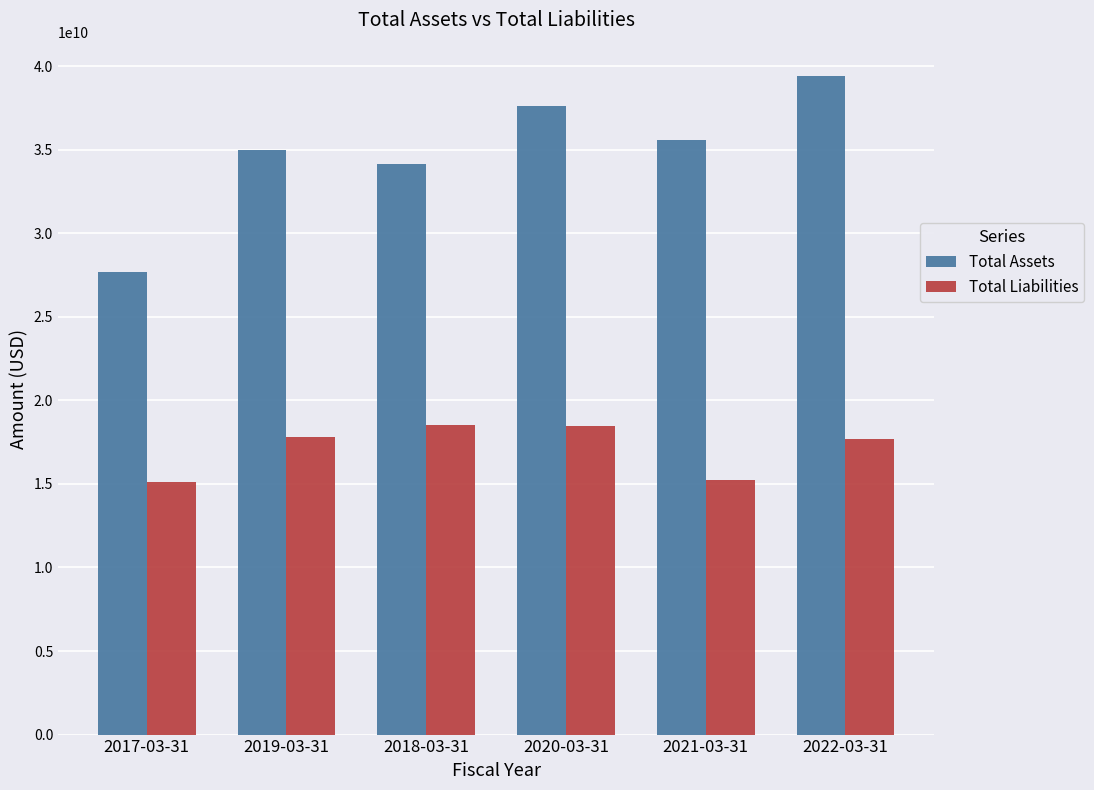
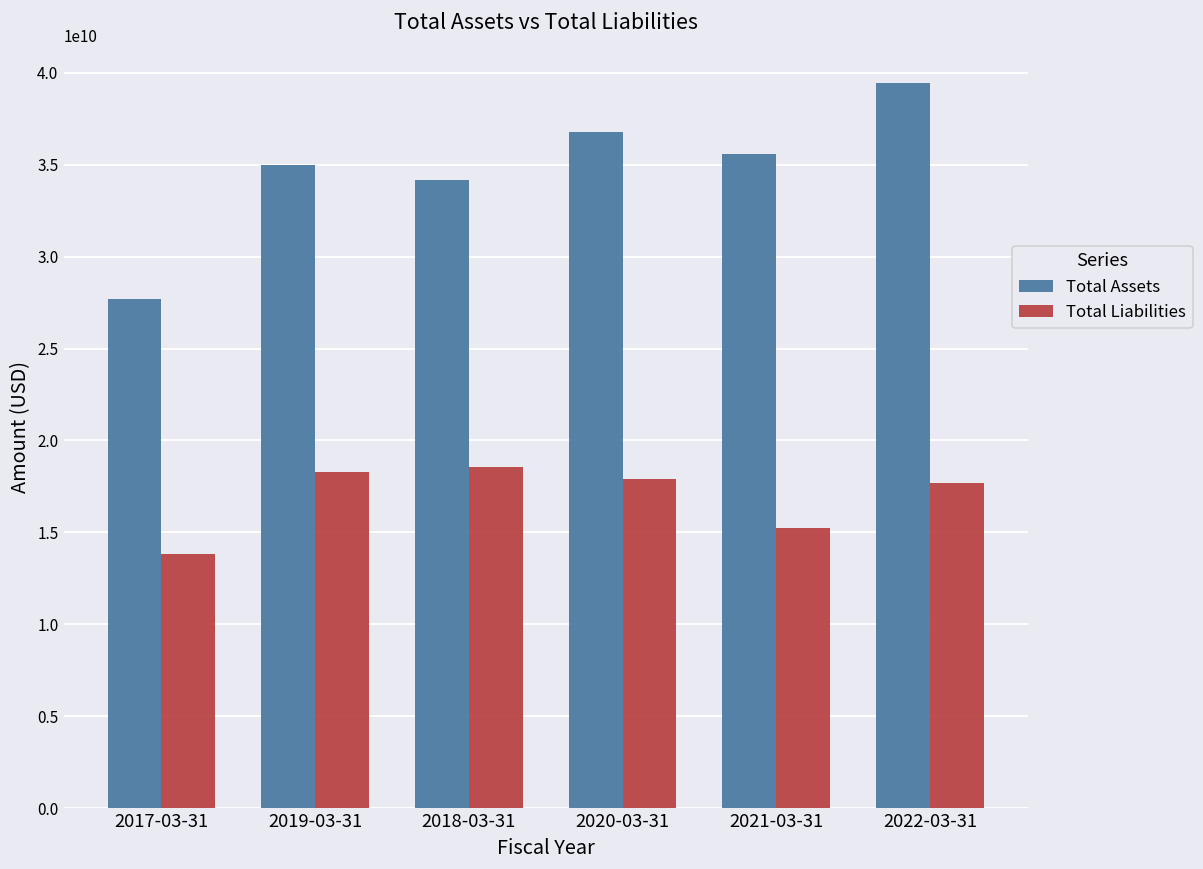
Total Liabilities, 2017-03-31: 15100000000 -> 13800000000
Total Liabilities, 2019-03-31: 17800000000 -> 18300000000
Total Assets, 2020-03-31: 37600000000 -> 36800000000
Total Liabilities, 2020-03-31: 18500000000 -> 17900000000
